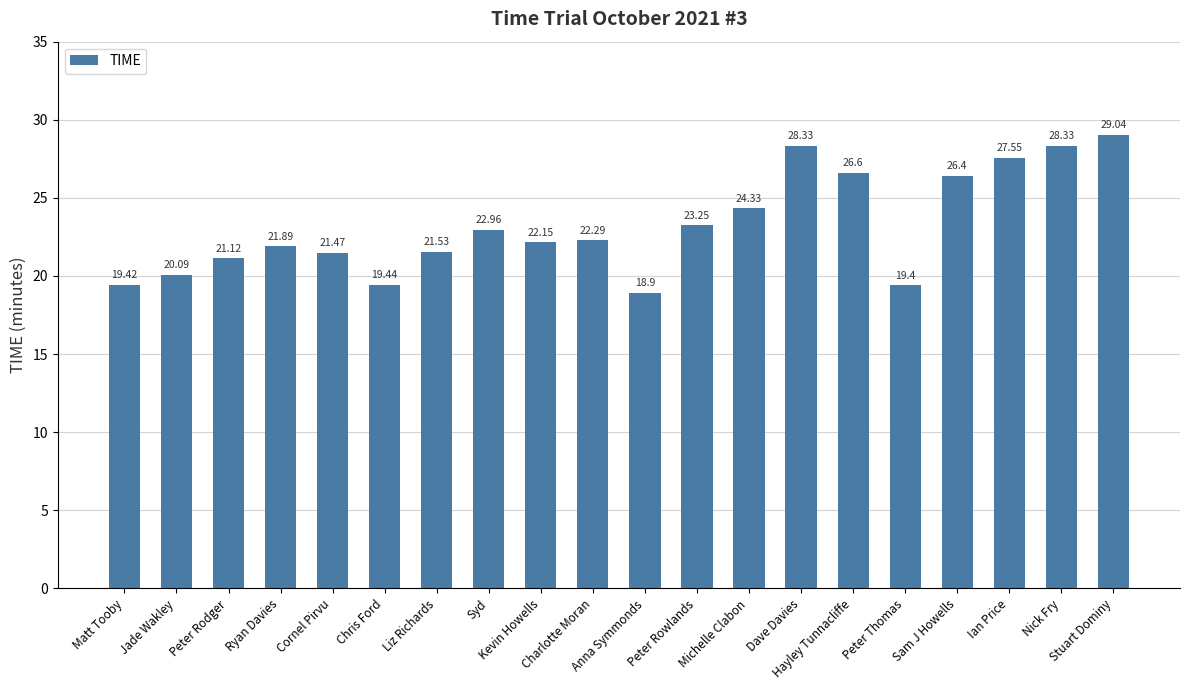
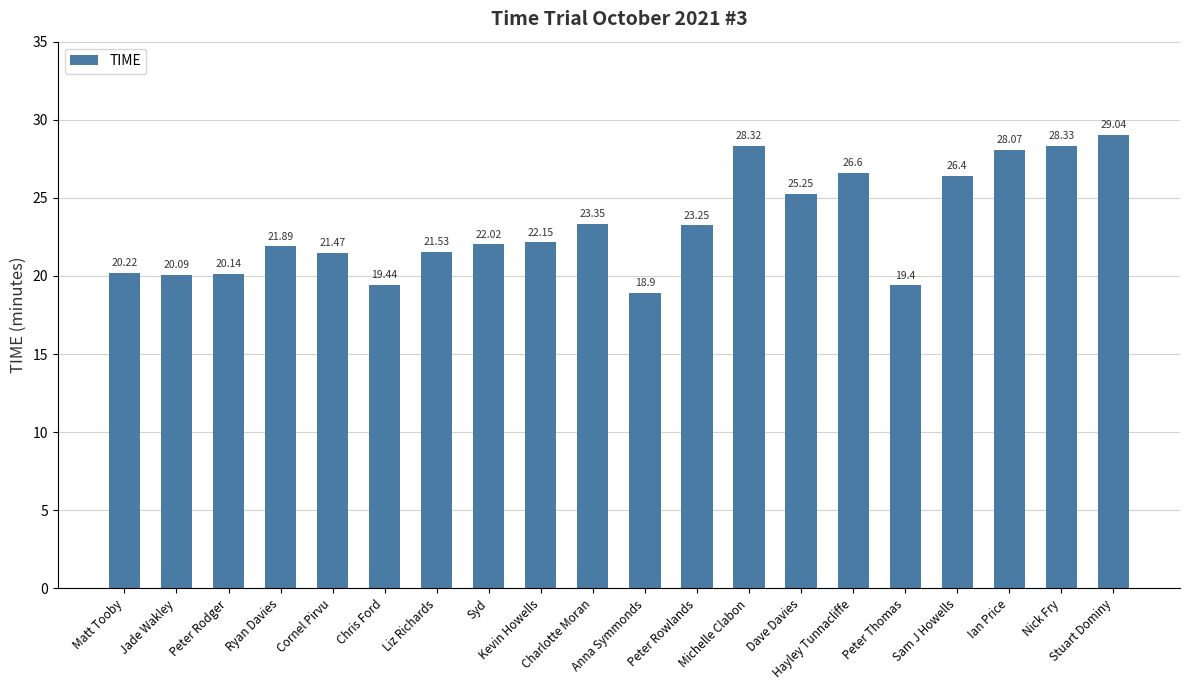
Matt Tooby: 19.42 -> 20.22
Peter Rodger: 21.12 -> 20.14
Syd: 22.96 -> 22.02
Charlotte Moran: 22.29 -> 23.35
Michelle Clabon: 24.33 -> 28.32
Dave Davies: 28.33 -> 25.25
Ian Price: 27.55 -> 28.07
